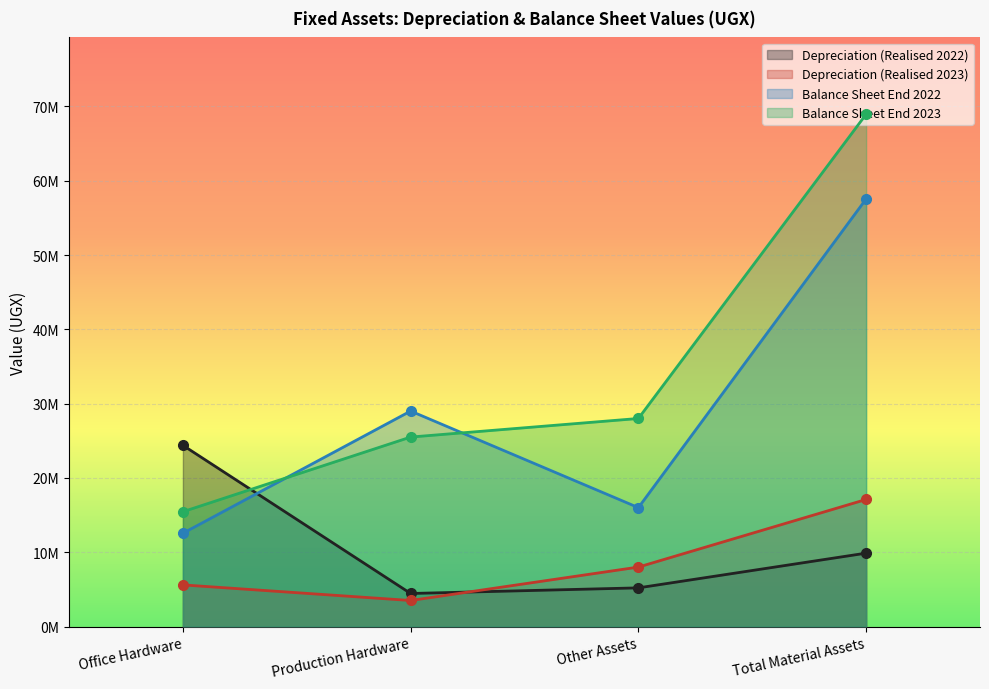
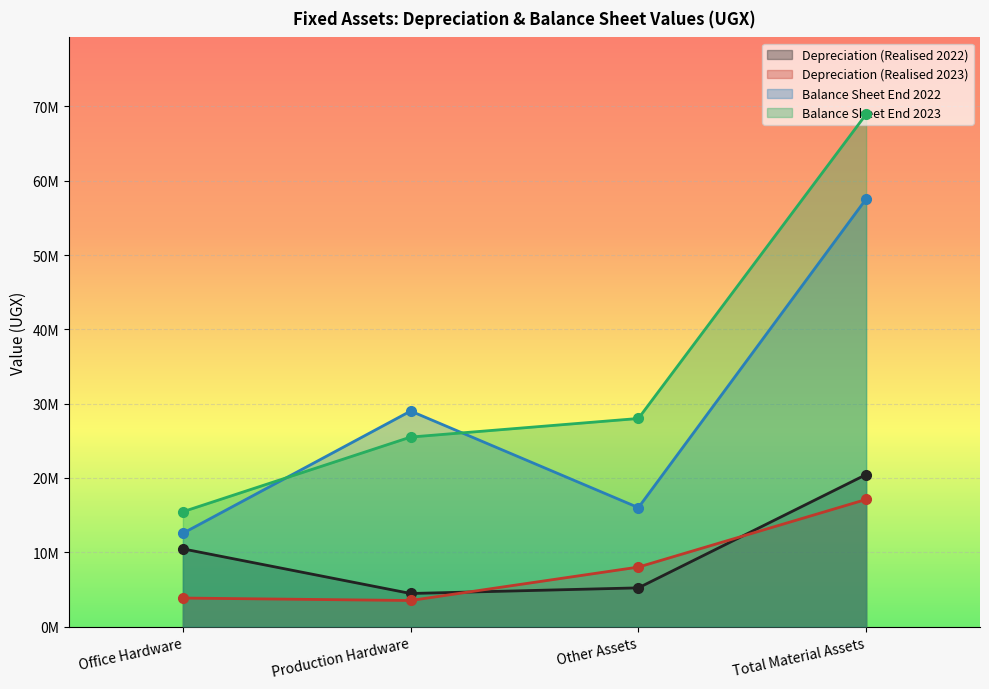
Depreciation (Realised 2022), Office Hardware: 24000000 -> 10000000
Depreciation (Realised 2023), Office Hardware: 6000000 -> 4000000
Depreciation (Realised 2022), Total Material Assets: 10000000 -> 20000000
